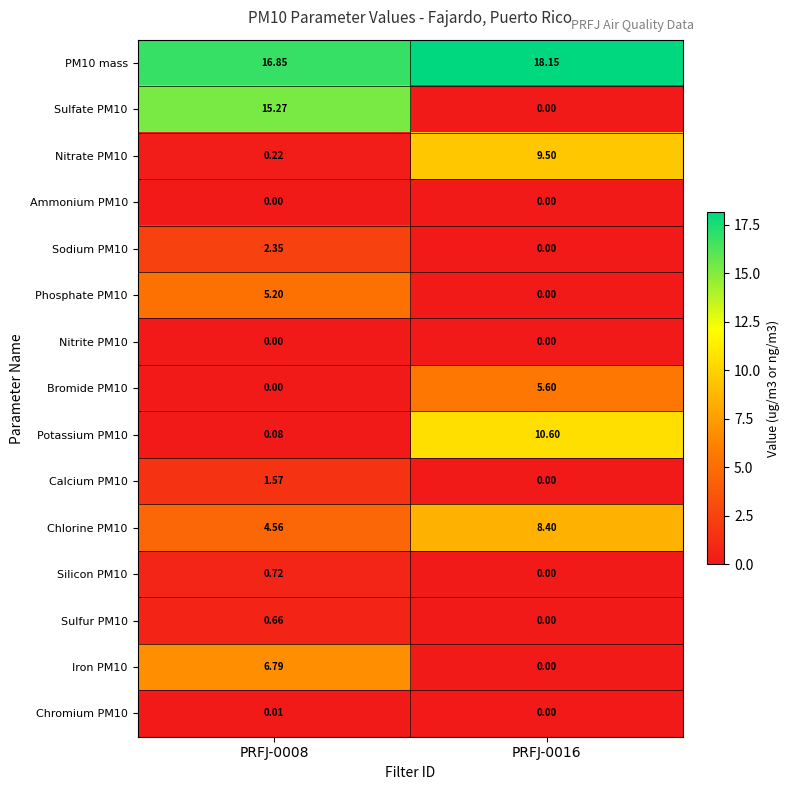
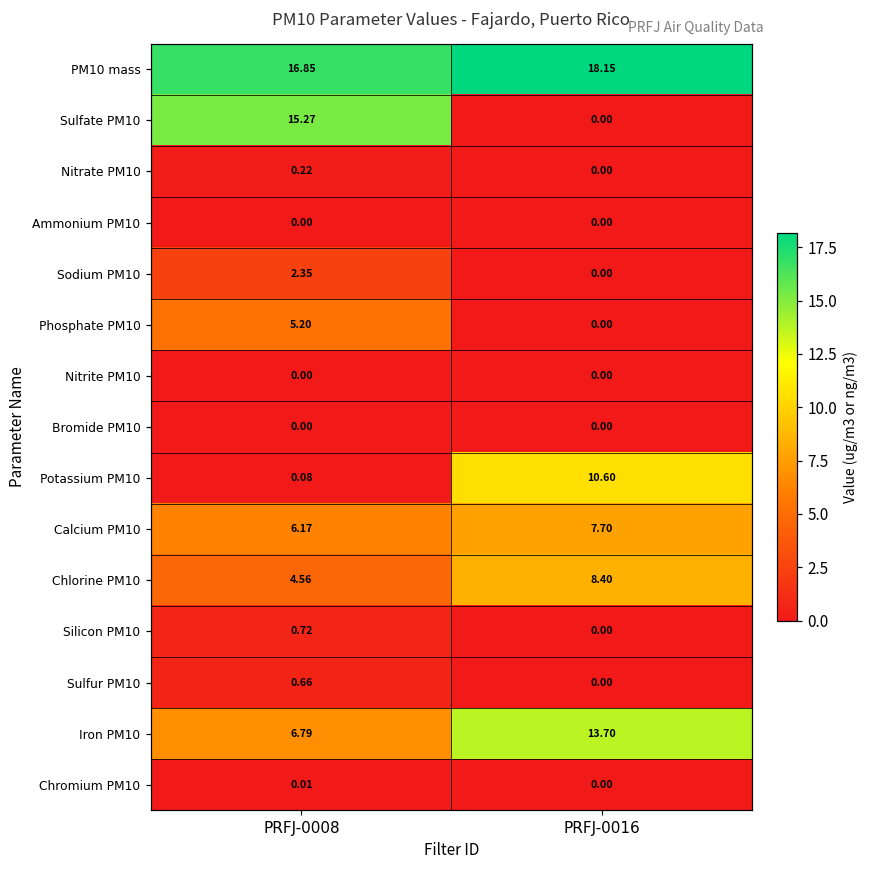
Nitrate PM10, PRFJ-0016: 9.50 -> 0.00
Bromide PM10, PRFJ-0016: 5.60 -> 0.00
Calcium PM10, PRFJ-0008: 1.57 -> 6.17
Calcium PM10, PRFJ-0016: 0.00 -> 7.70
Iron PM10, PRFJ-0016: 0.00 -> 13.70
